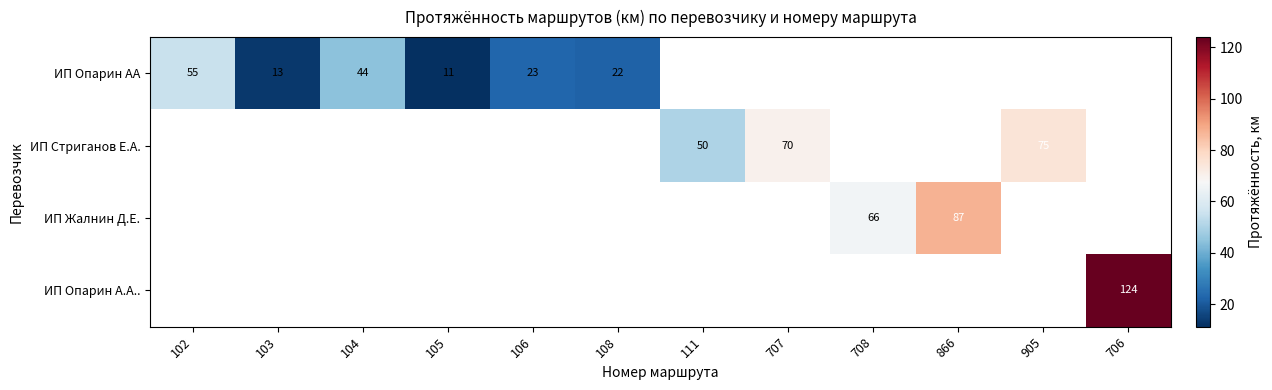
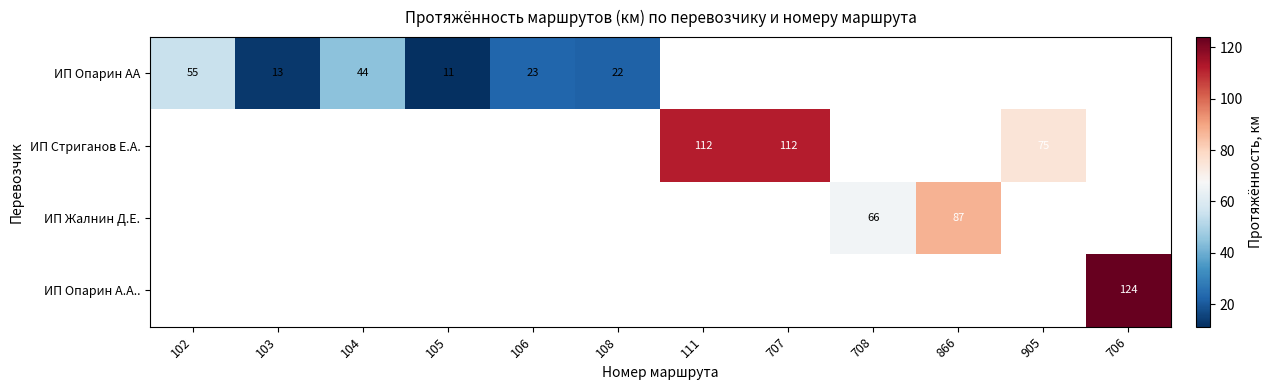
ИП Стриганов Е.А., 111: 50 -> 112
ИП Стриганов Е.А., 707: 70 -> 112
